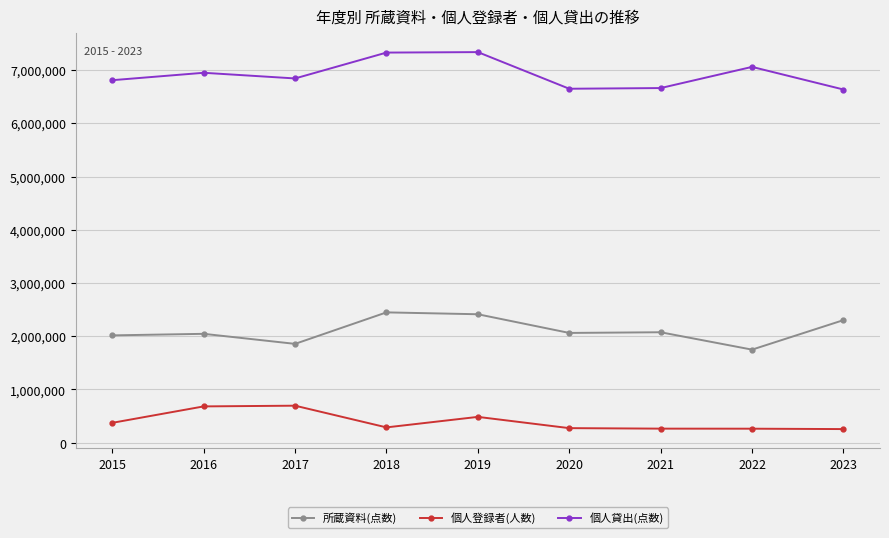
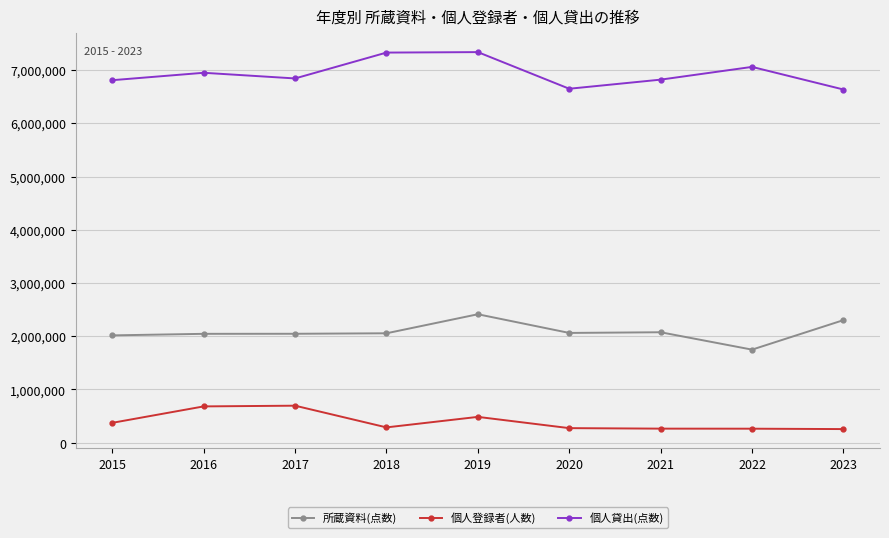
所蔵資料(点数), 2017: 1,900,000 -> 2,000,000
所蔵資料(点数), 2018: 2,400,000 -> 2,100,000
個人貸出(点数), 2021: 6,700,000 -> 6,800,000
